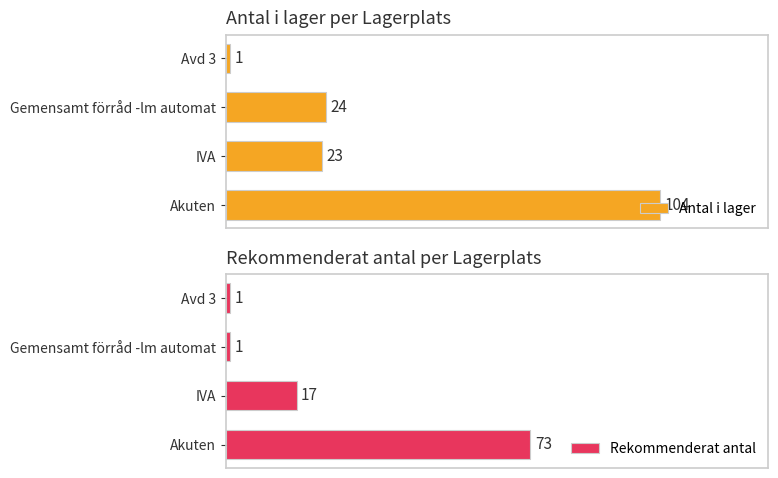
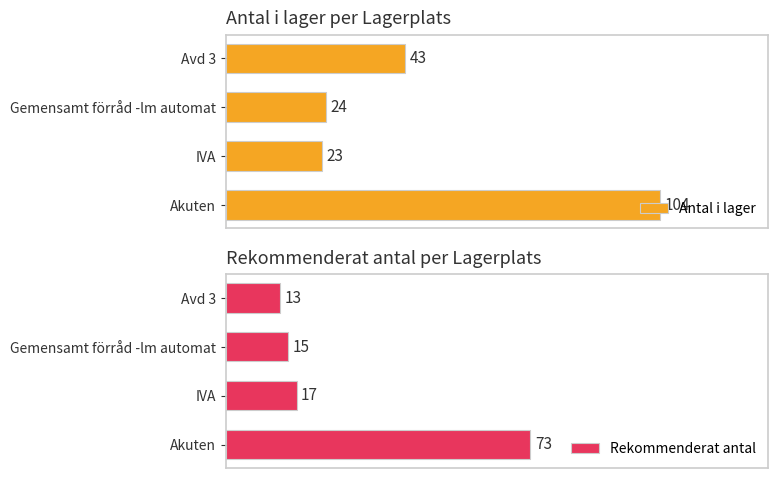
Antal i lager per Lagerplats, Avd 3: 1 -> 43
Rekommenderat antal per Lagerplats, Avd 3: 1 -> 13
Rekommenderat antal per Lagerplats, Gemensamt förråd -lm automat: 1 -> 15
